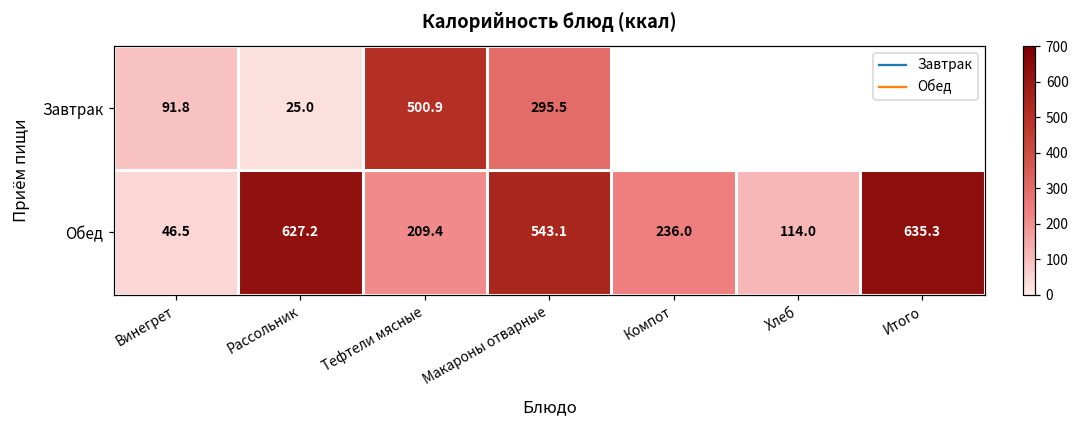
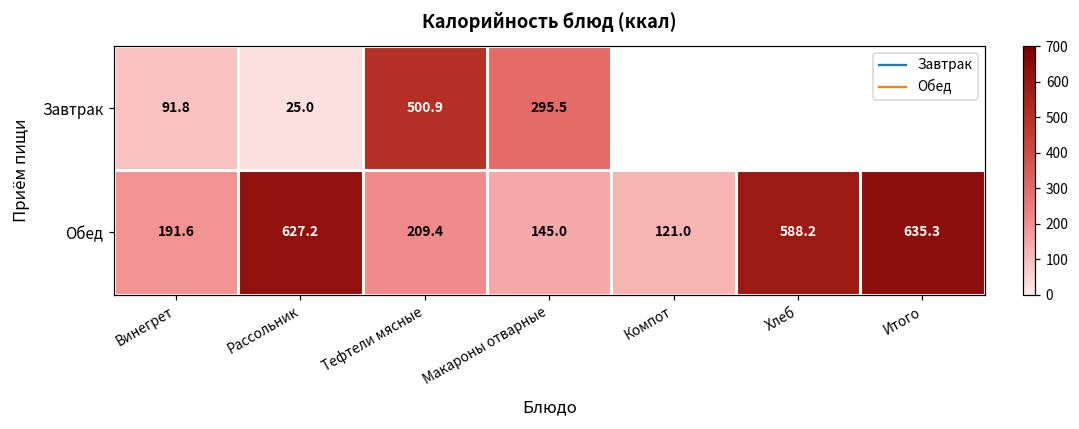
Обед, Винегрет: 46.5 -> 191.6
Обед, Макароны отварные: 543.1 -> 145.0
Обед, Компот: 236.0 -> 121.0
Обед, Хлеб: 114.0 -> 588.2
